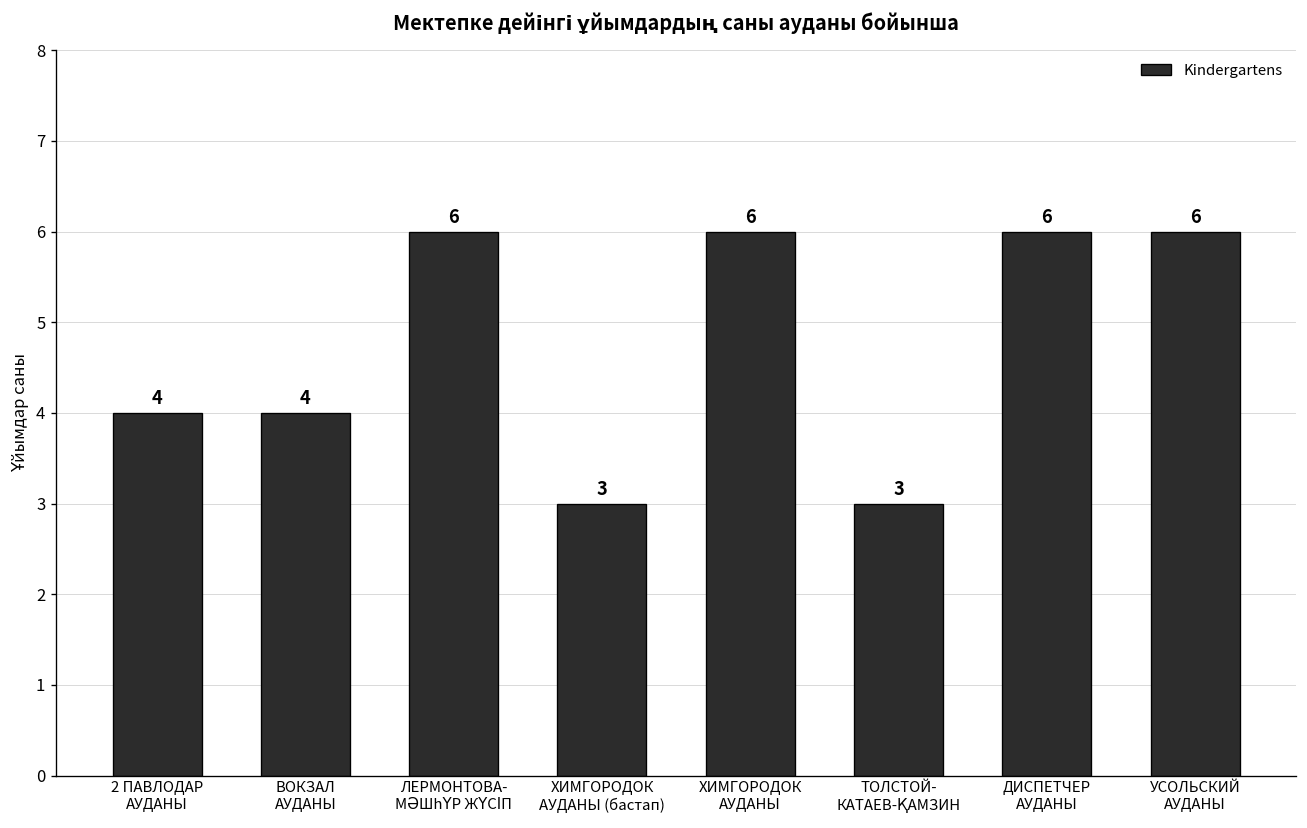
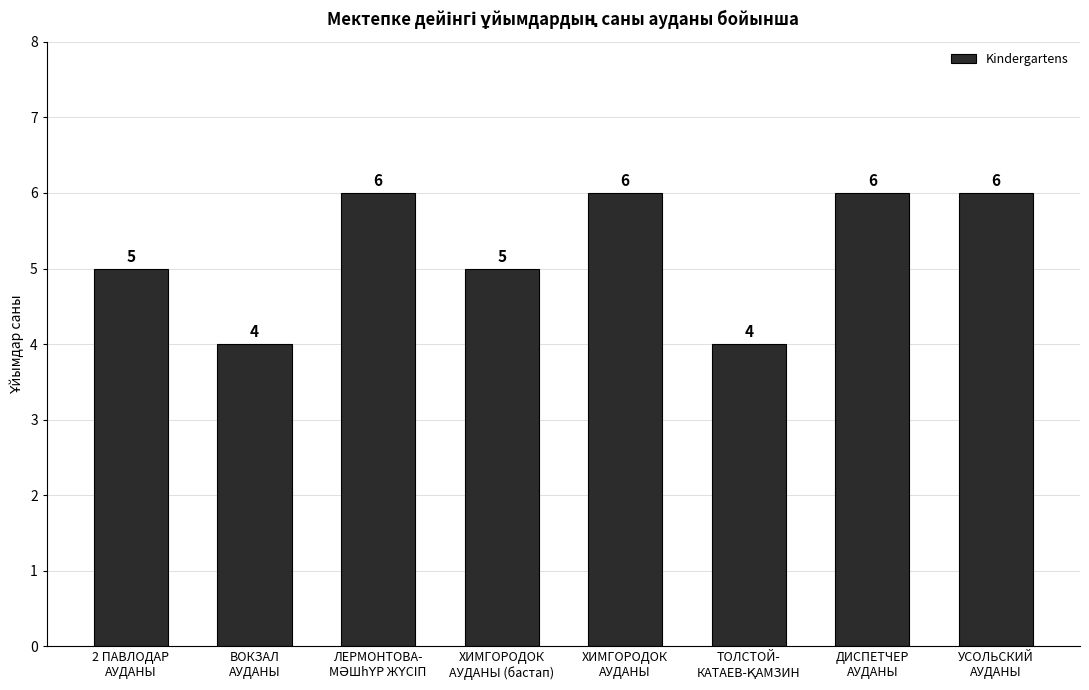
2 ПАВЛОДАР АУДАНЫ: 4 -> 5
ХИМГОРОДОК АУДАНЫ (бастап): 3 -> 5
ТОЛСТОЙ- КАТАЕВ-ҚАМЗИН: 3 -> 4
